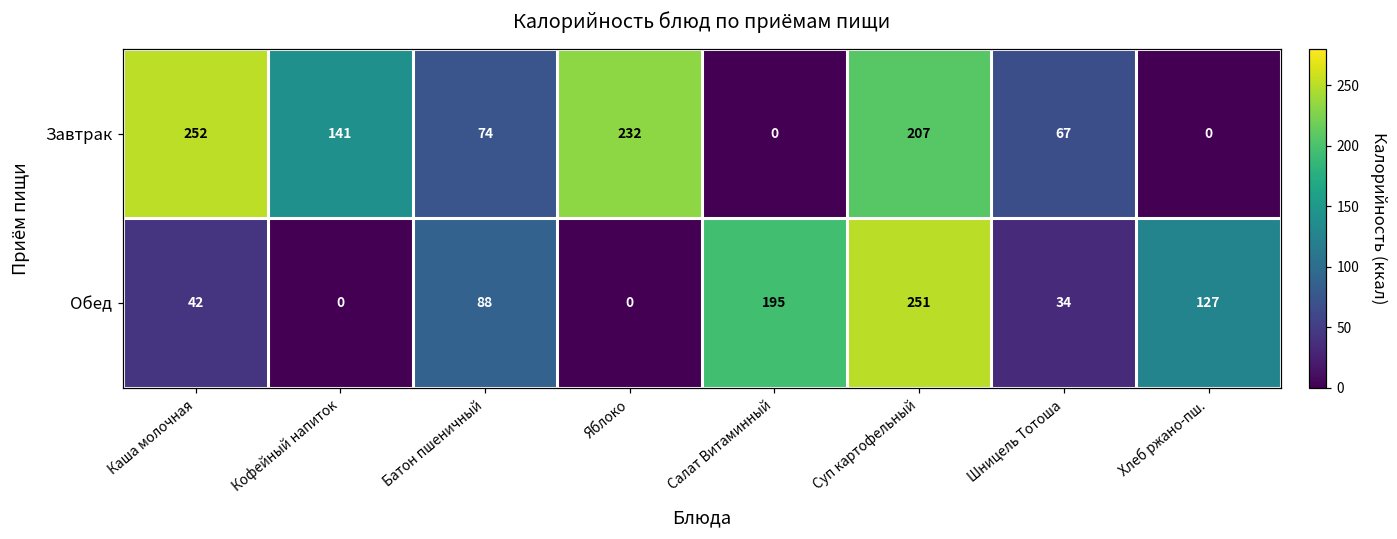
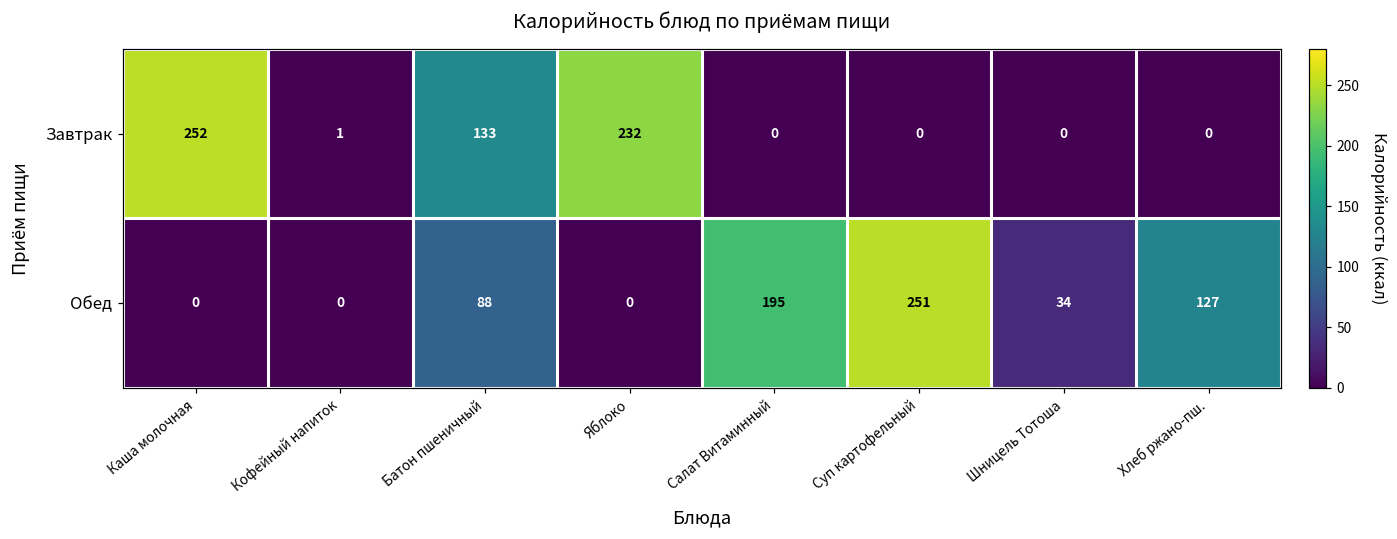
Завтрак, Кофейный напиток: 141 -> 1
Завтрак, Батон пшеничный: 74 -> 133
Завтрак, Суп картофельный: 207 -> 0
Завтрак, Шницель Тотоша: 67 -> 0
Обед, Каша молочная: 42 -> 0
